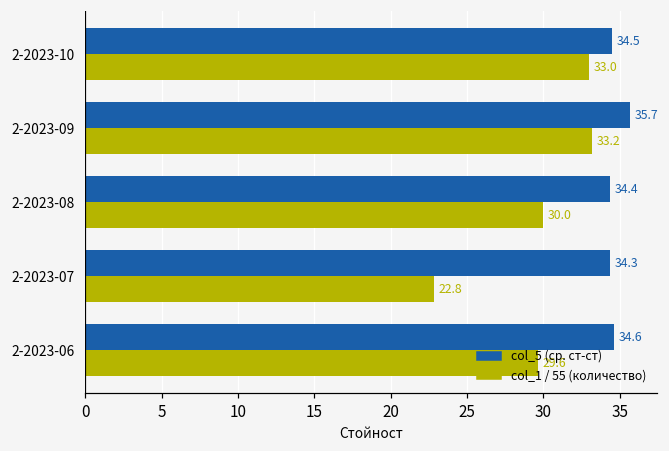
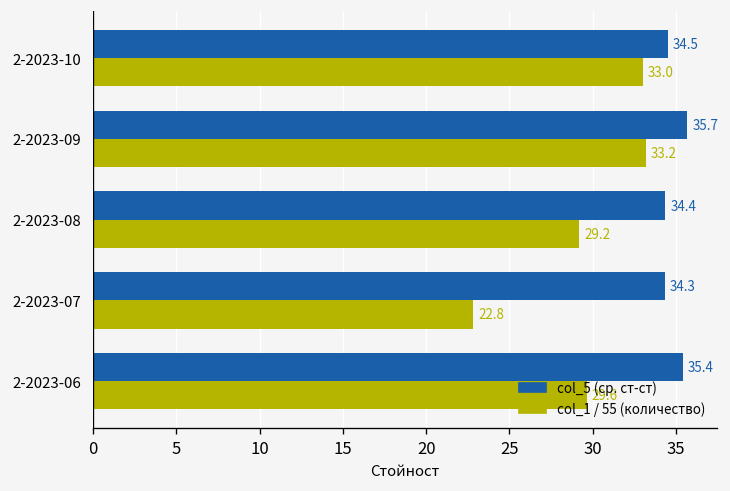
col_1 / 55 (количество), 2-2023-08: 30.0 -> 29.2
col_5 (ср. ст-ст), 2-2023-06: 34.6 -> 35.4
